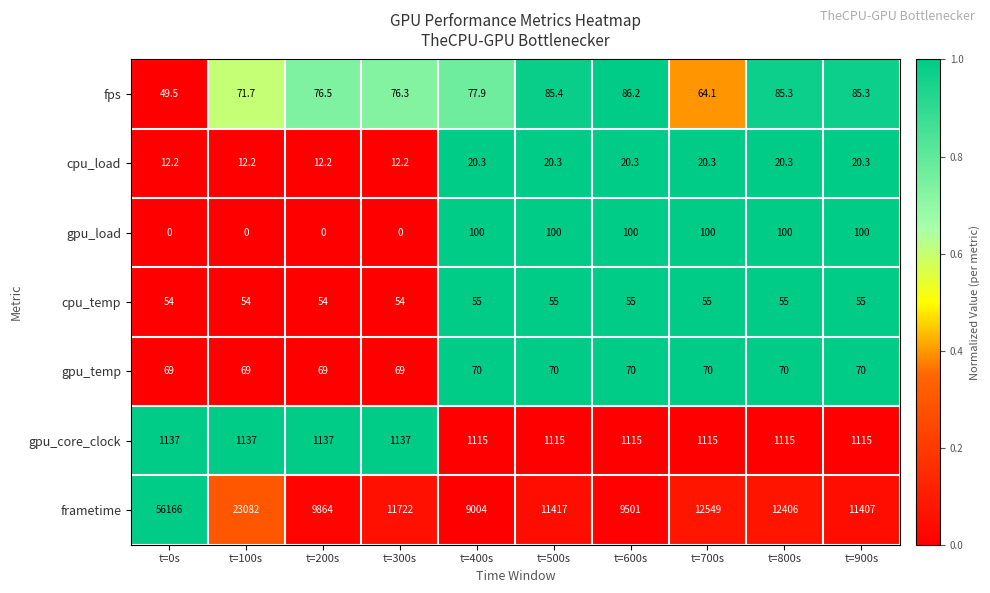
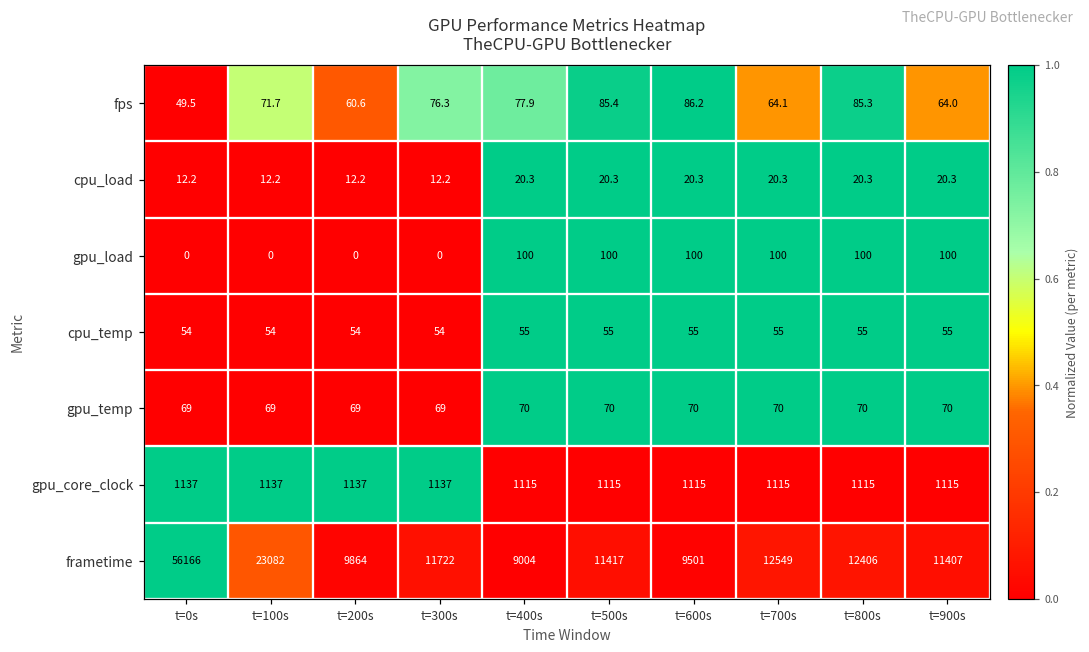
fps, t=200s: 76.5 -> 60.6
fps, t=900s: 85.3 -> 64.0
